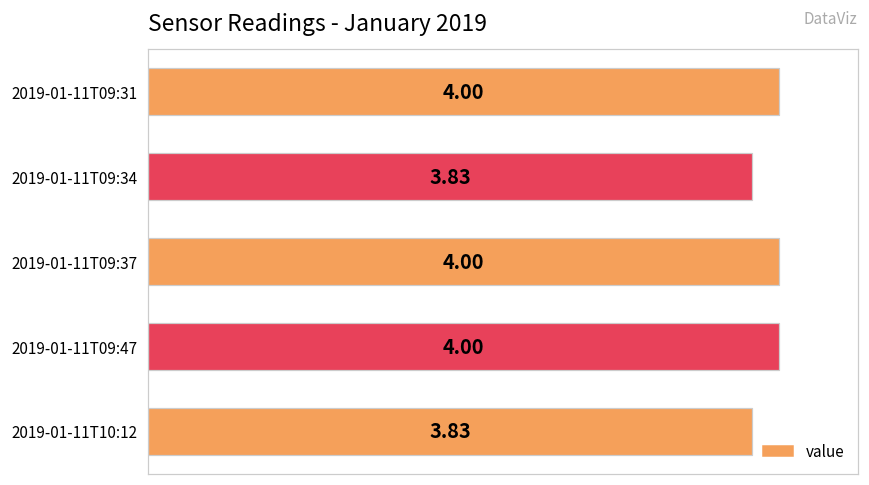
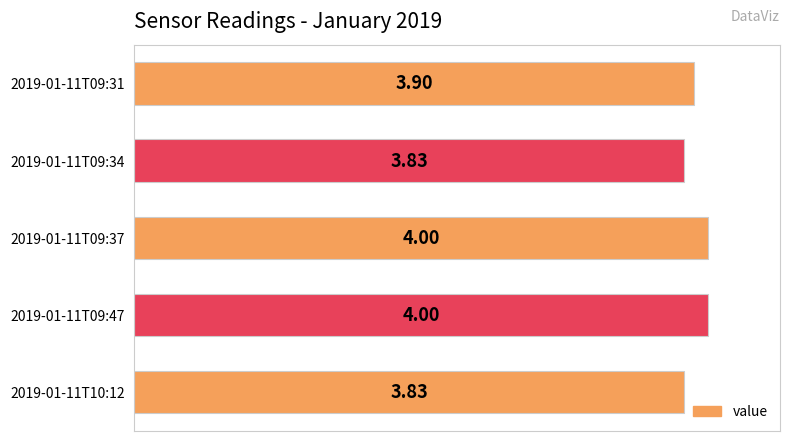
2019-01-11T09:31: 4.00 -> 3.90
